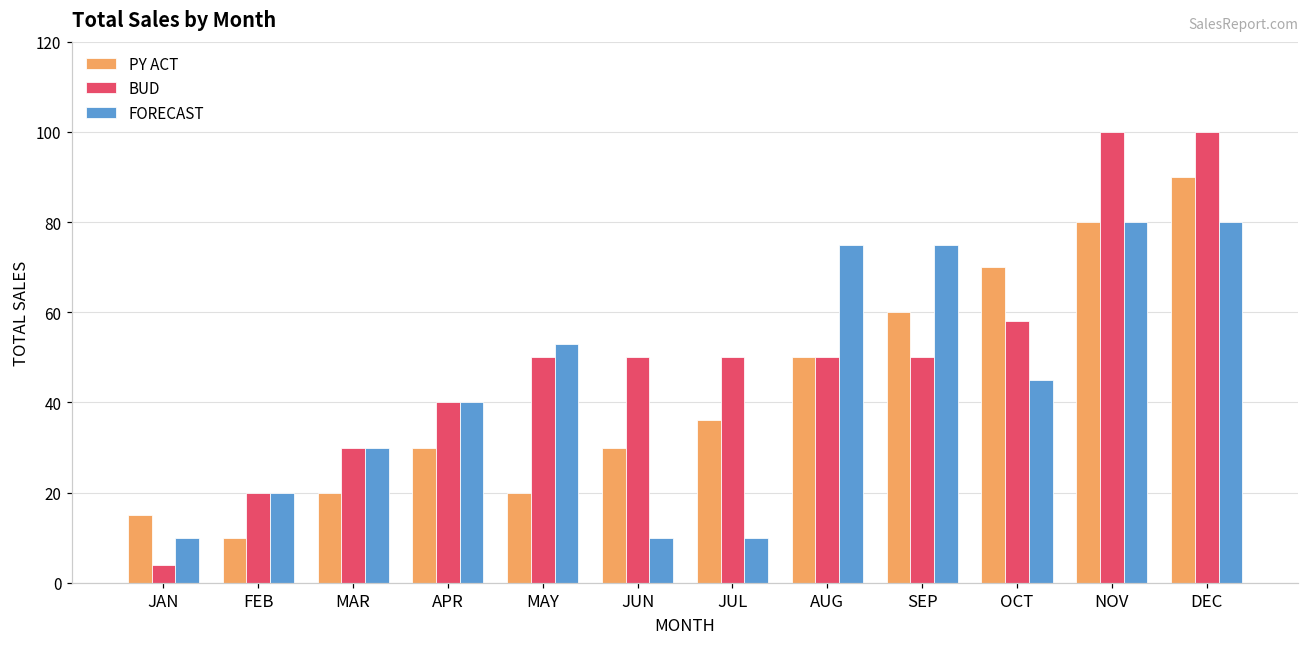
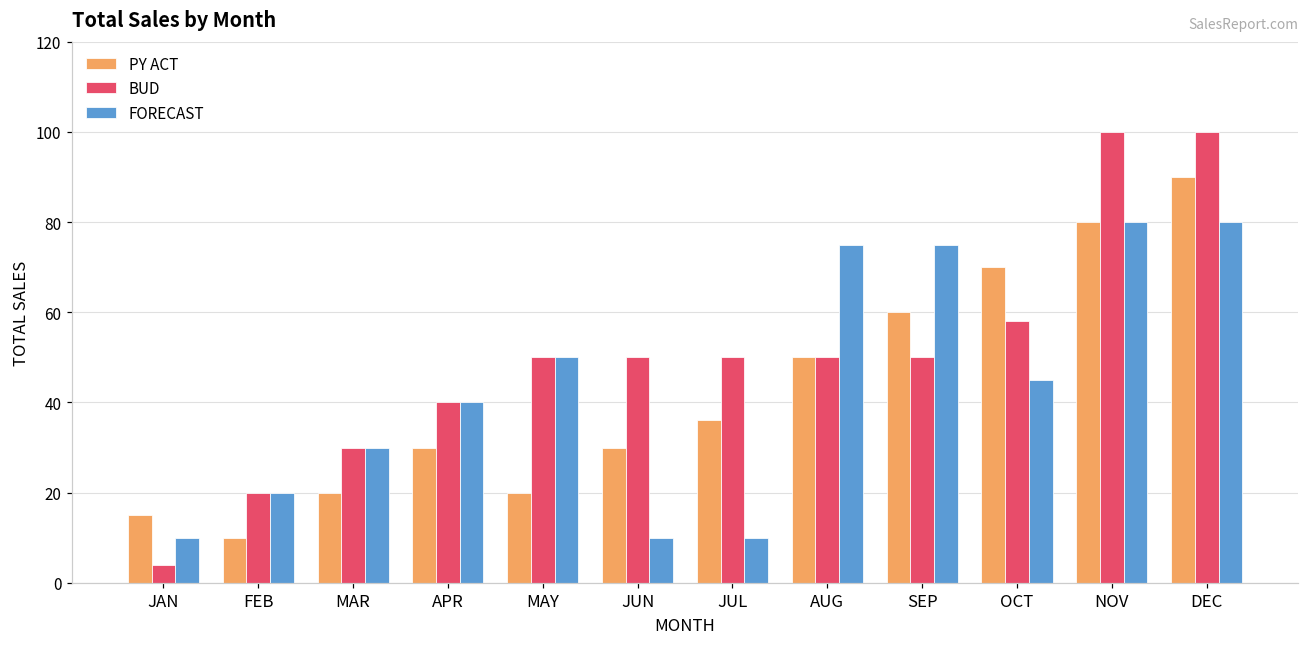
FORECAST, MAY: 53 -> 50
